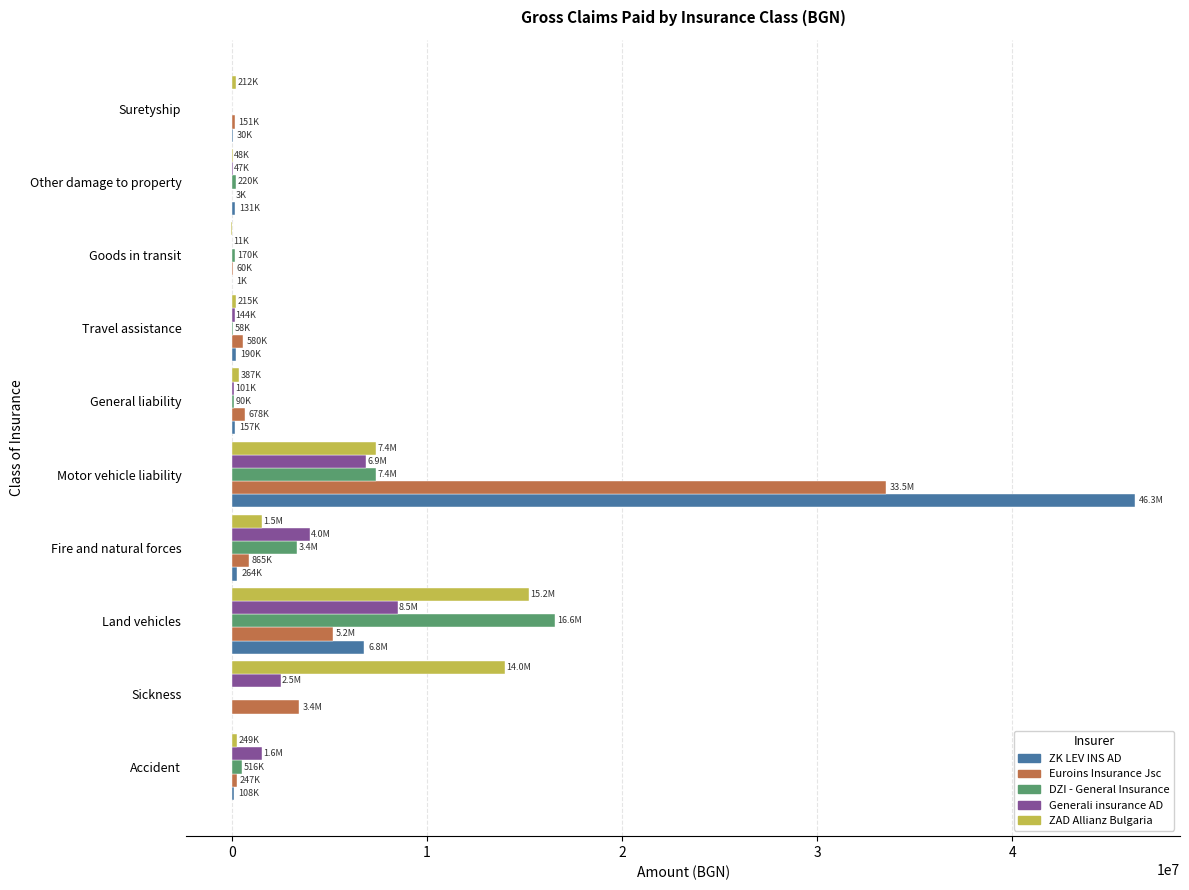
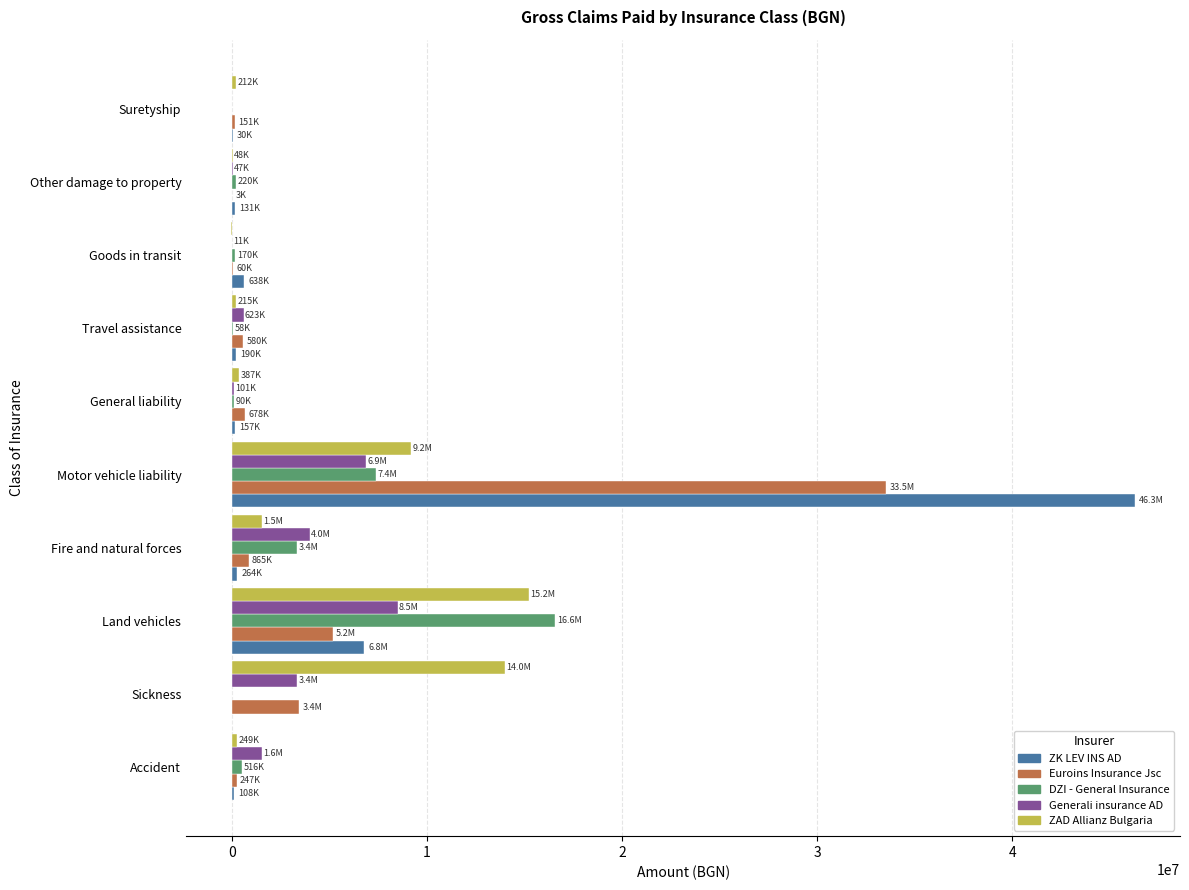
ZK LEV INS AD, Goods in transit: 1K -> 638K
Generali insurance AD, Travel assistance: 144K -> 623K
ZAD Allianz Bulgaria, Motor vehicle liability: 7.4M -> 9.2M
Generali insurance AD, Sickness: 2.5M -> 3.4M
